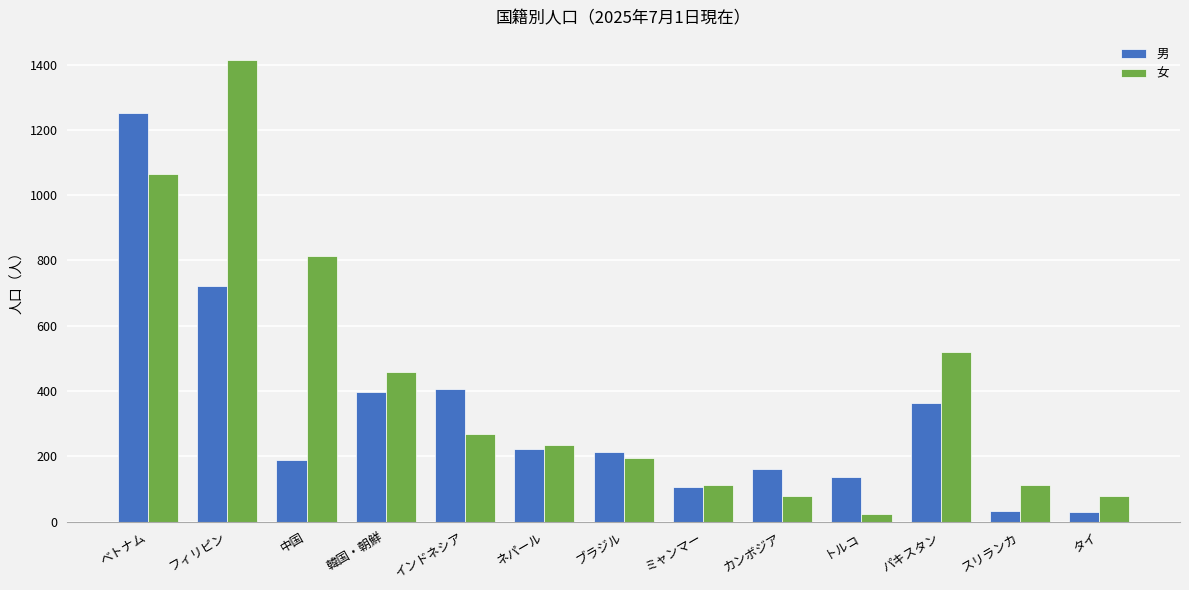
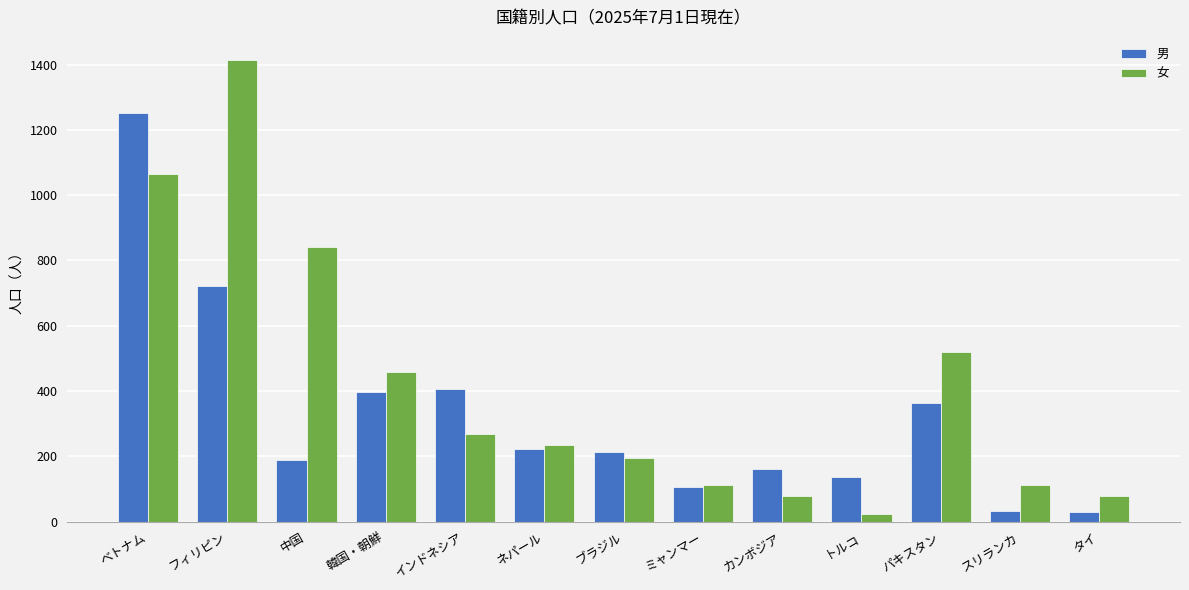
女, 中国: 810 -> 840
